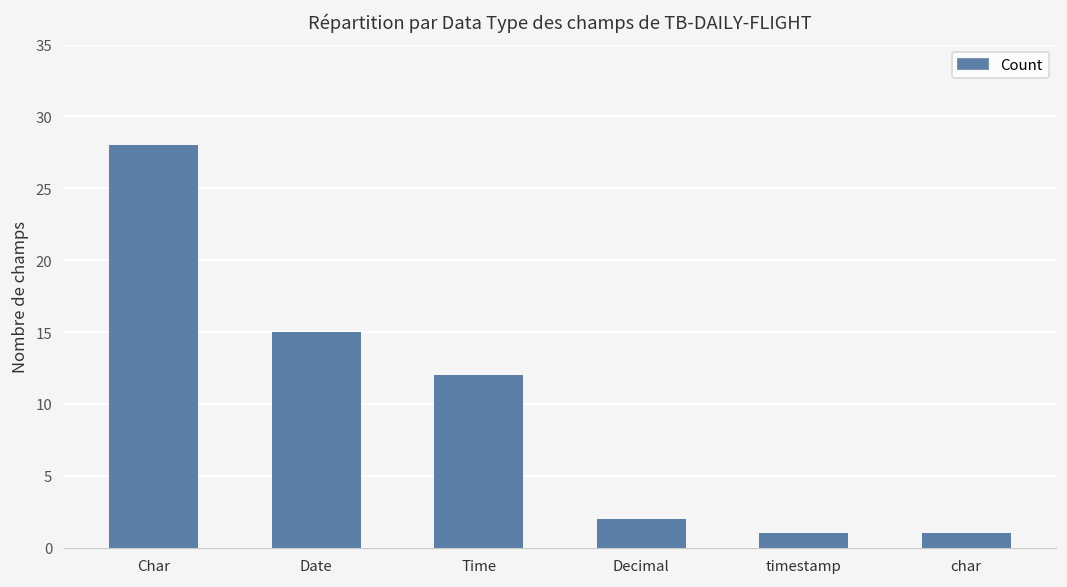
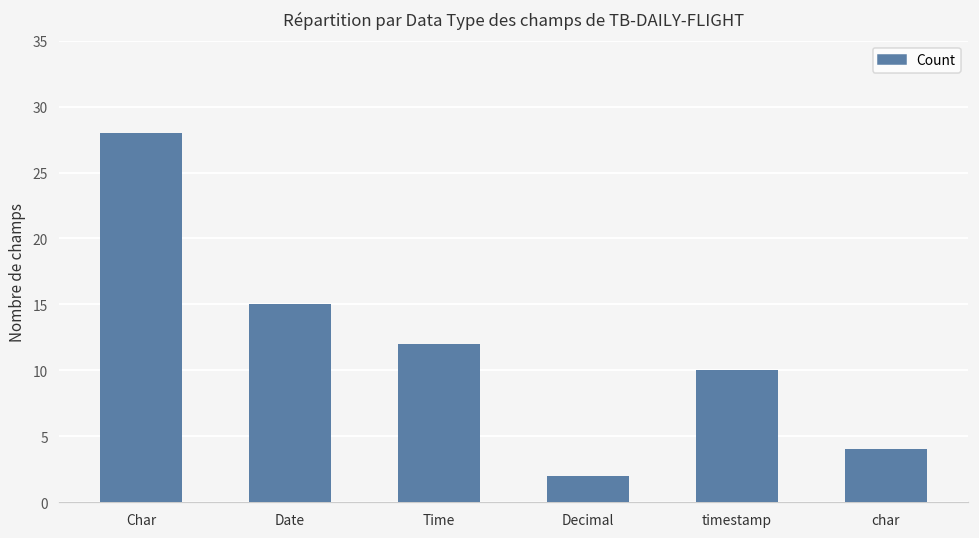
timestamp: 1 -> 10
char: 1 -> 4
